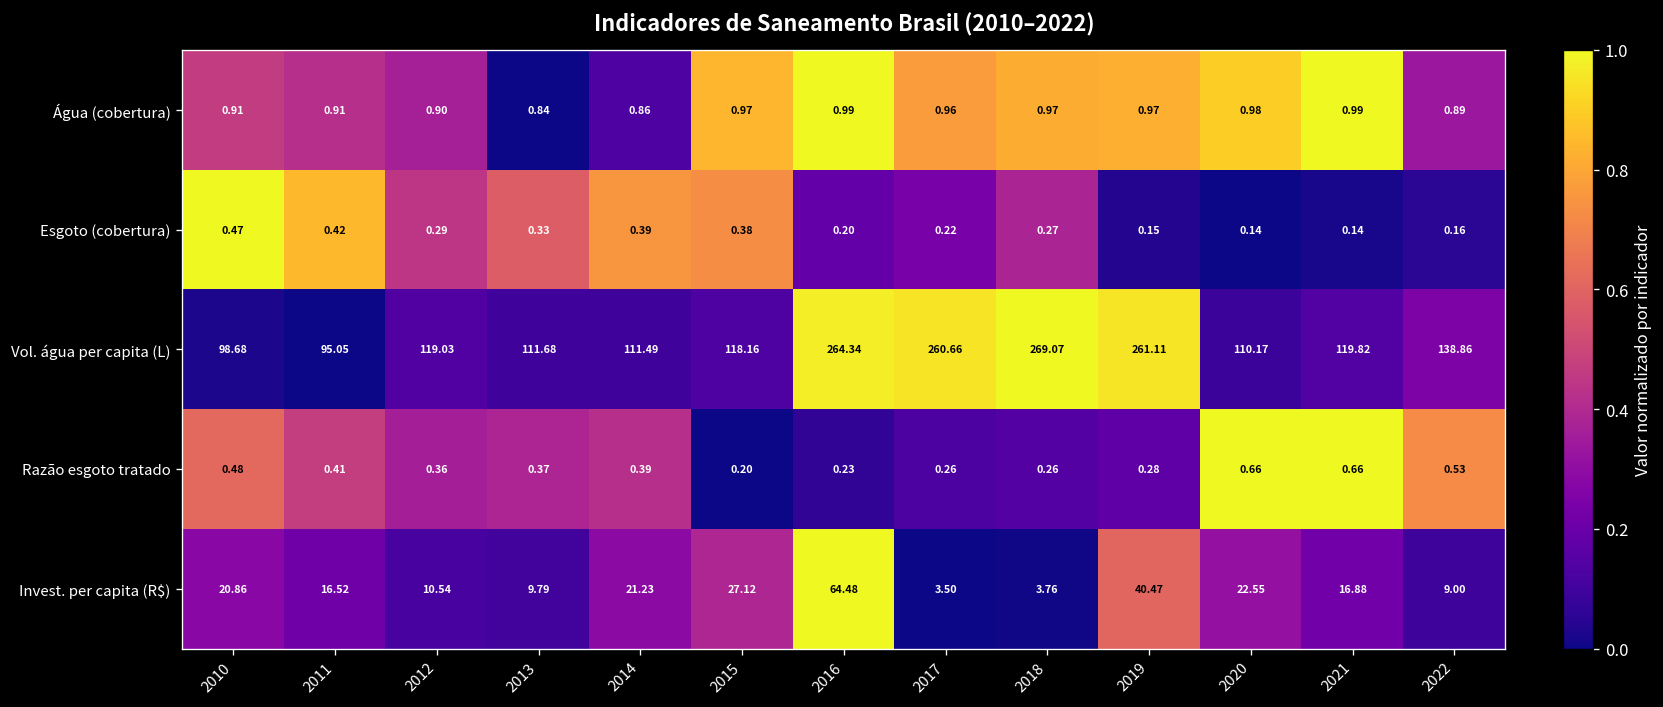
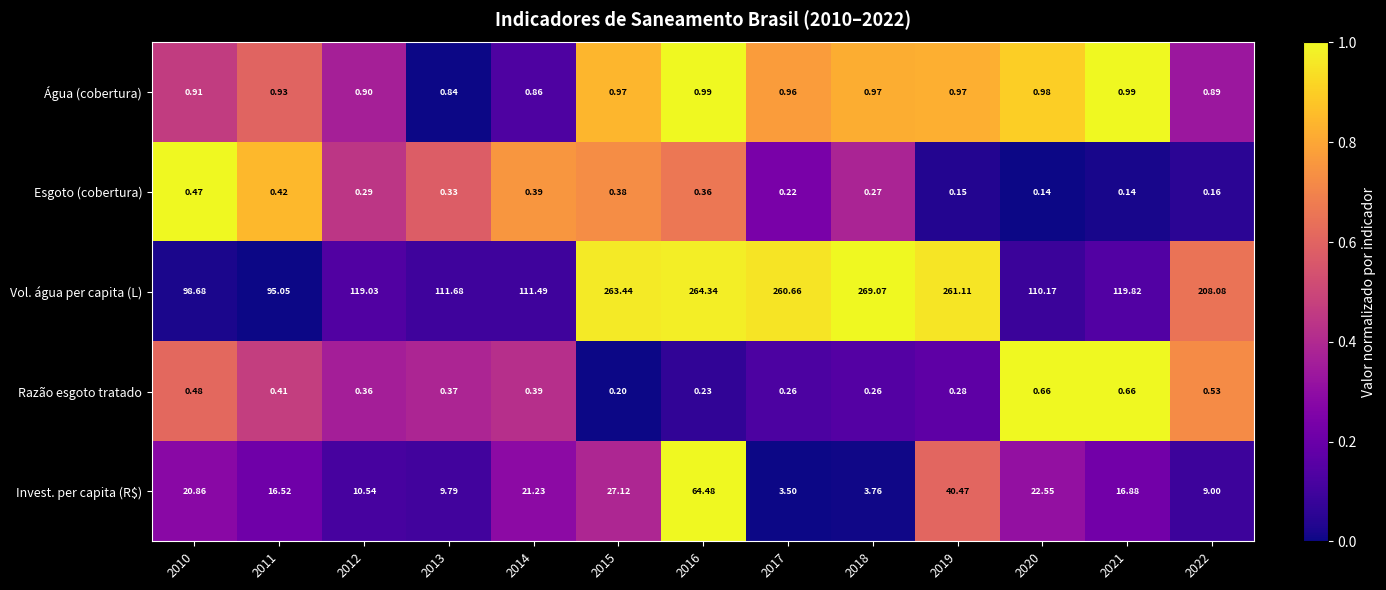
Água (cobertura), 2011: 0.91 -> 0.93
Esgoto (cobertura), 2016: 0.20 -> 0.36
Vol. água per capita (L), 2015: 118.16 -> 263.44
Vol. água per capita (L), 2022: 138.86 -> 208.08
